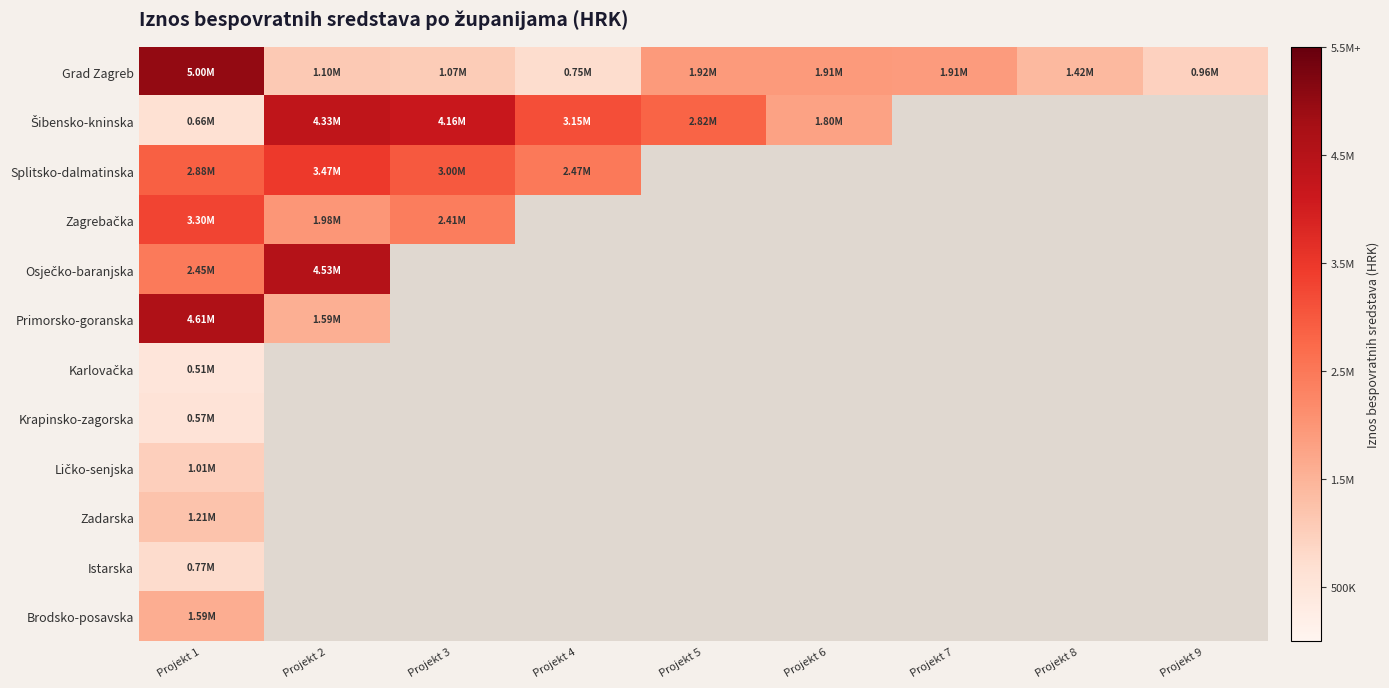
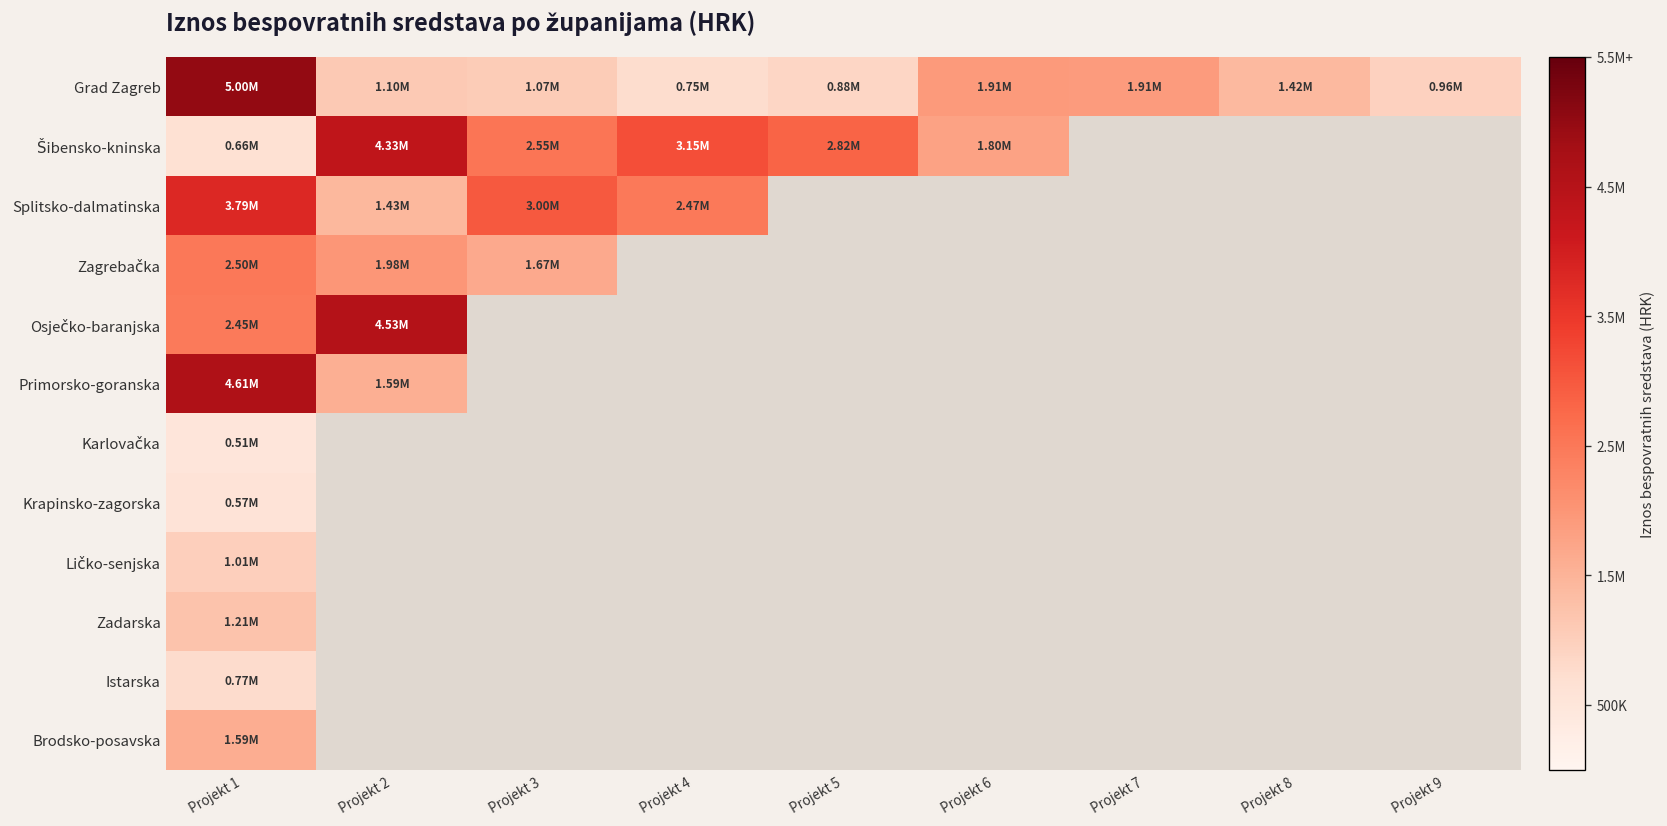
Grad Zagreb, Projekt 5: 1.92M -> 0.88M
Šibensko-kninska, Projekt 3: 4.16M -> 2.55M
Splitsko-dalmatinska, Projekt 1: 2.88M -> 3.79M
Splitsko-dalmatinska, Projekt 2: 3.47M -> 1.43M
Zagrebačka, Projekt 1: 3.30M -> 2.50M
Zagrebačka, Projekt 3: 2.41M -> 1.67M
